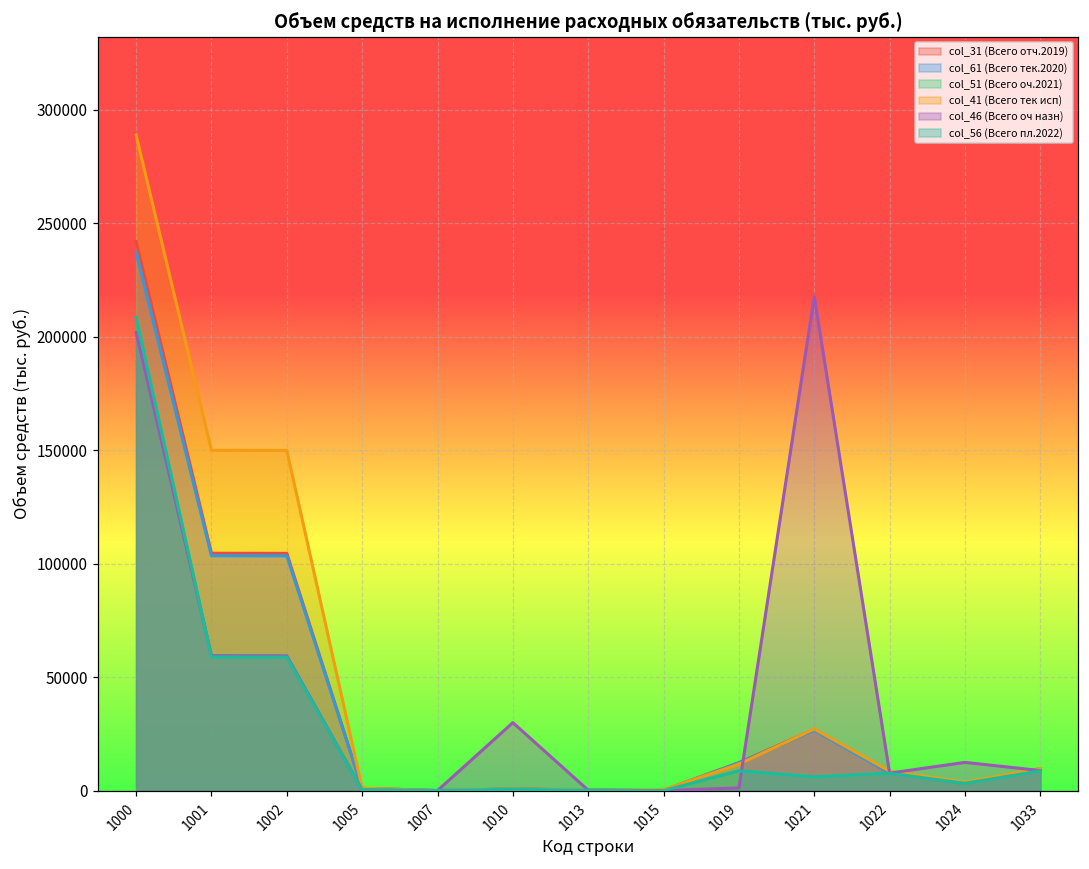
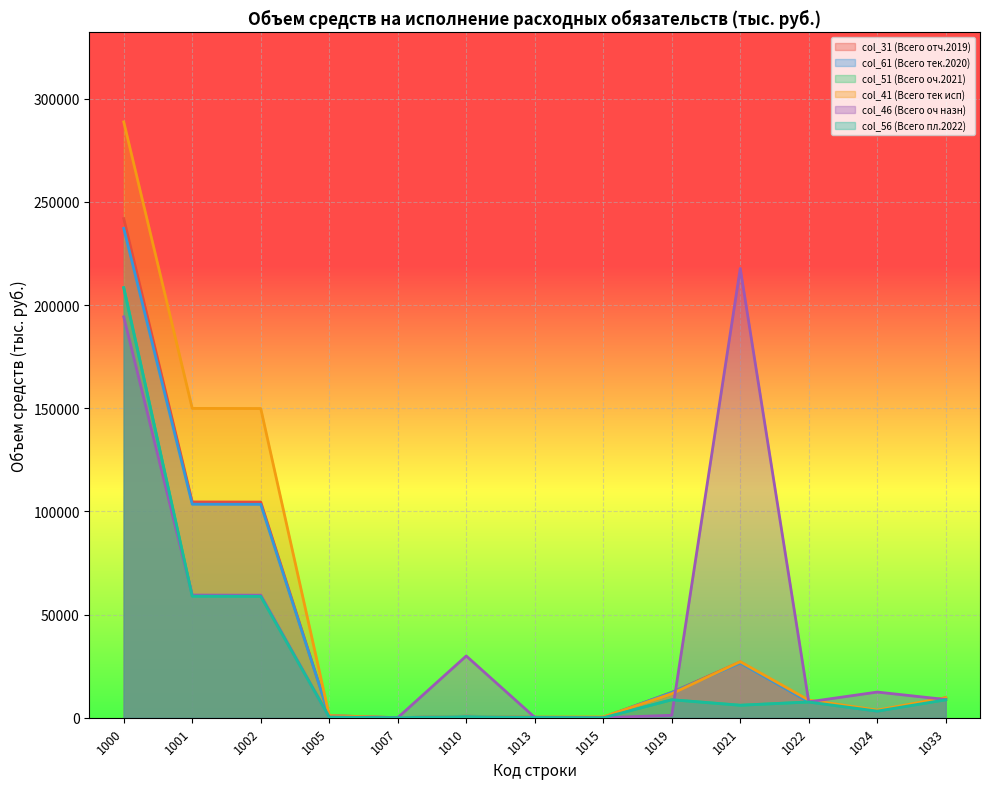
col_46 (Всего оч назн), 1000: 202000 -> 194000
